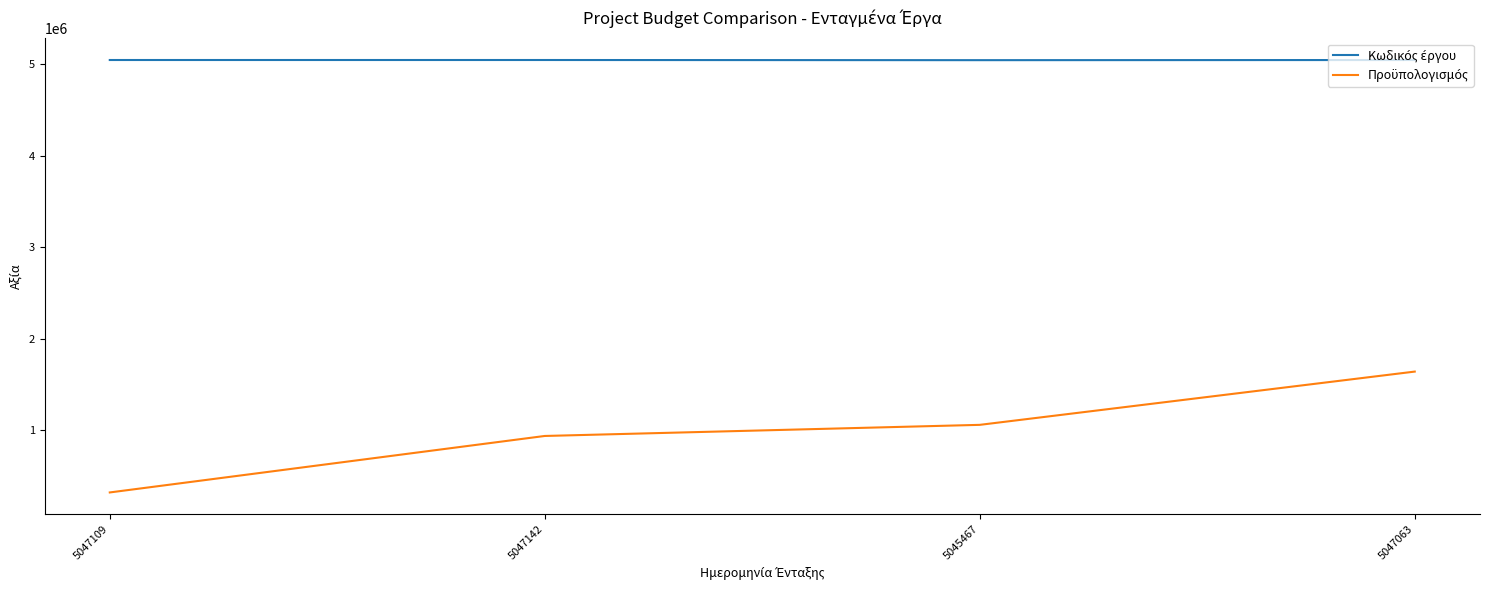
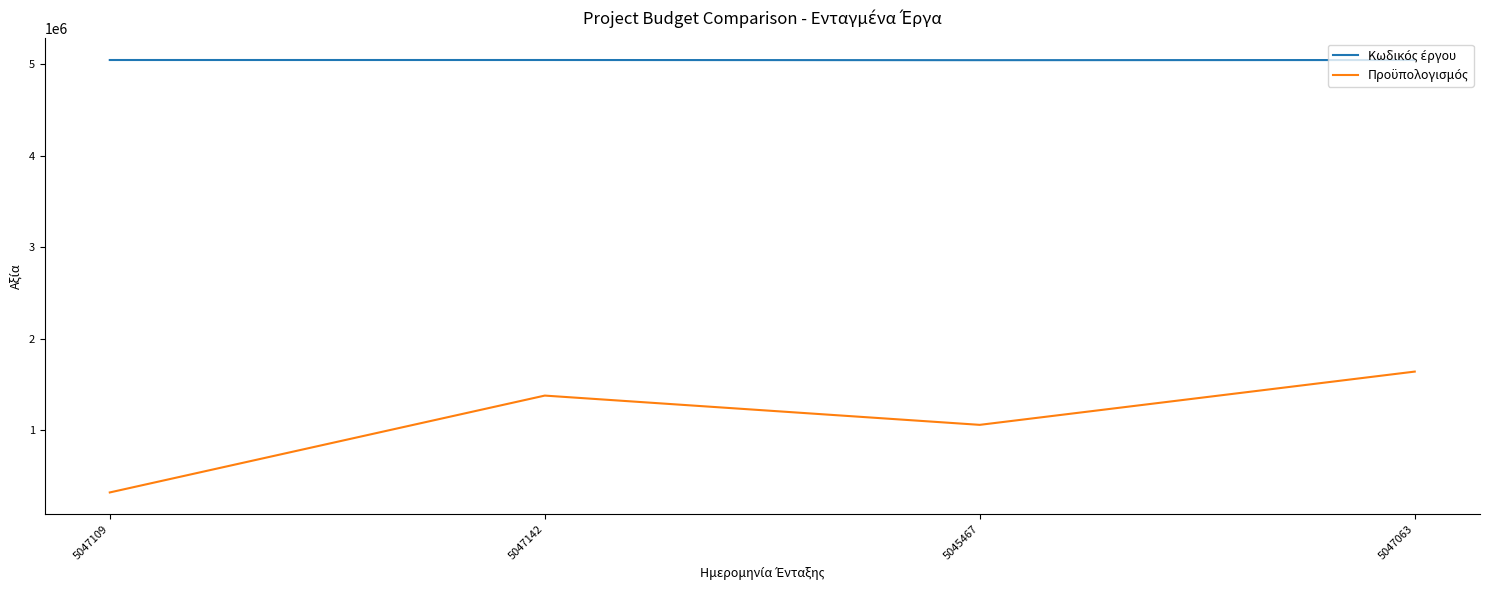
Προϋπολογισμός, 5047142: 900000 -> 1400000
